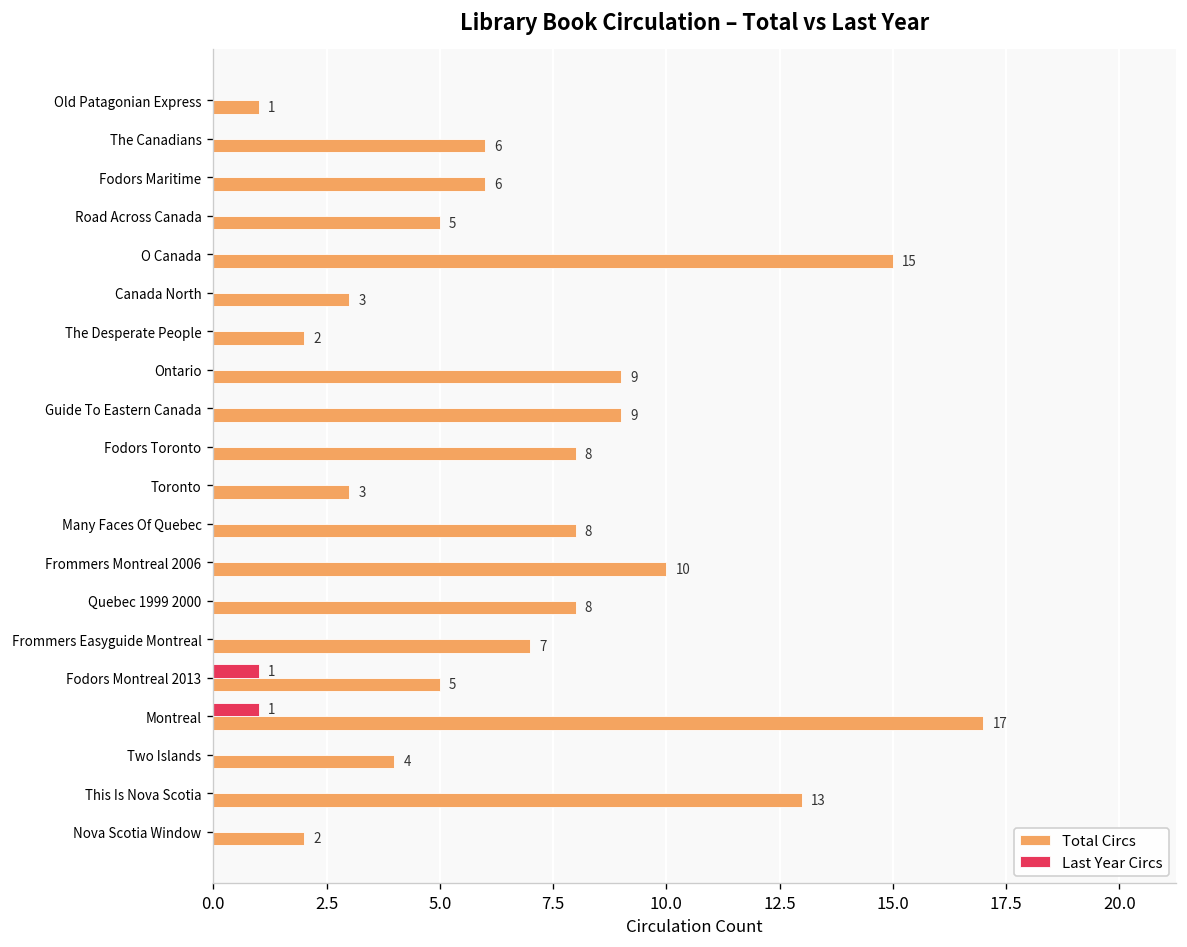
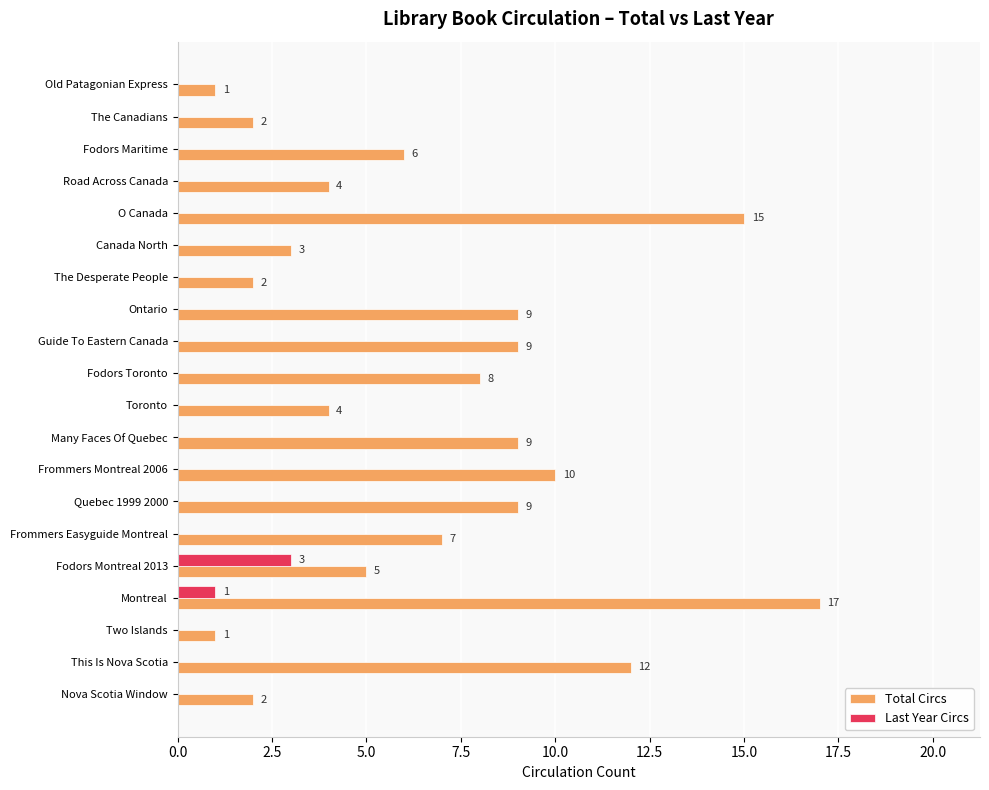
Total Circs, The Canadians: 6 -> 2
Total Circs, Road Across Canada: 5 -> 4
Total Circs, Toronto: 3 -> 4
Total Circs, Many Faces Of Quebec: 8 -> 9
Total Circs, Quebec 1999 2000: 8 -> 9
Last Year Circs, Fodors Montreal 2013: 1 -> 3
Total Circs, Two Islands: 4 -> 1
Total Circs, This Is Nova Scotia: 13 -> 12
